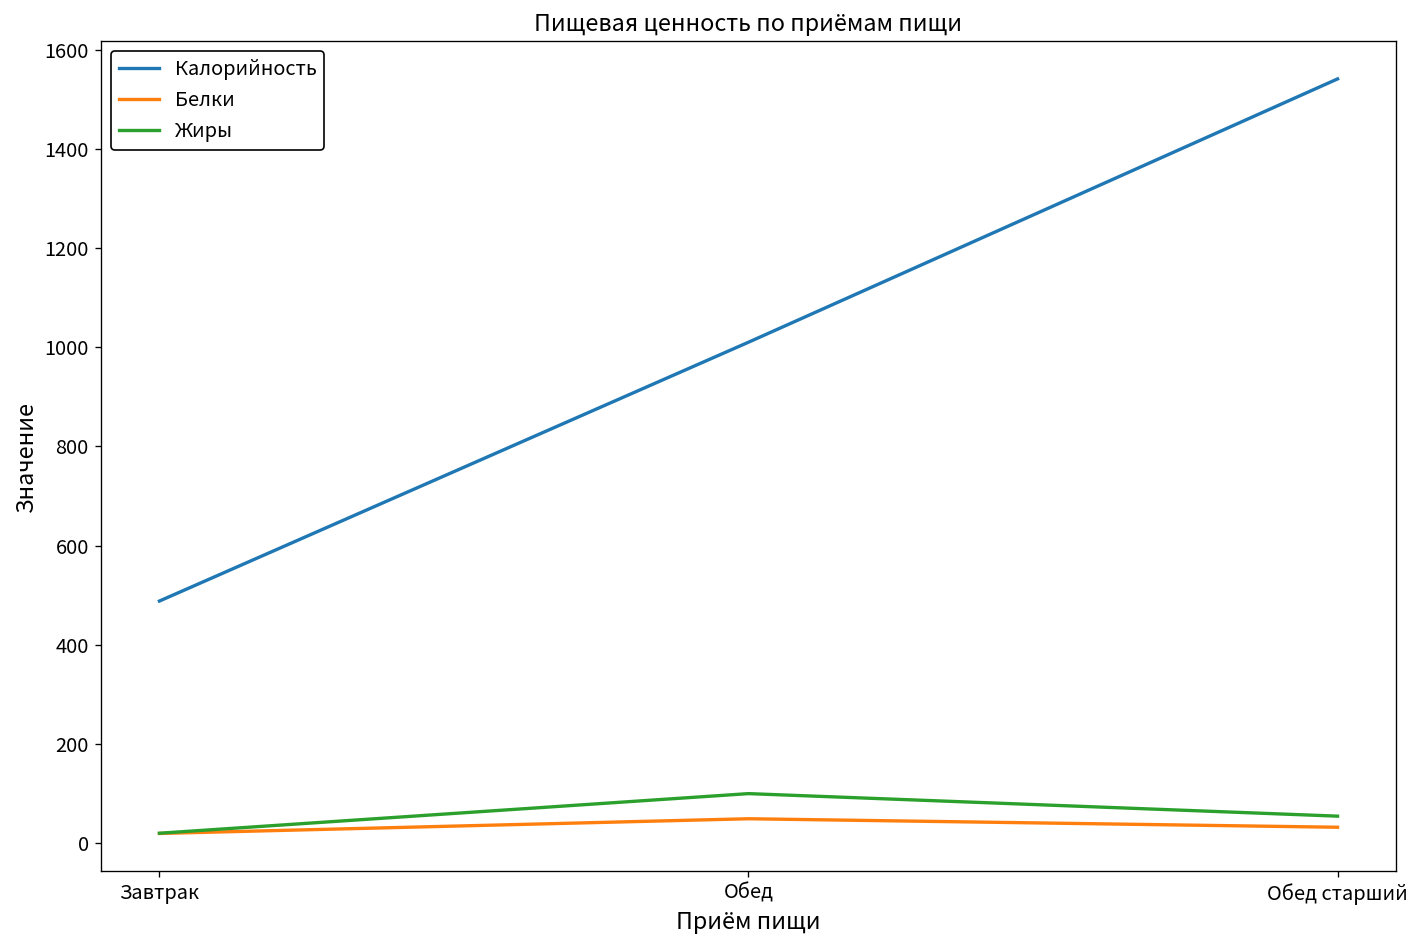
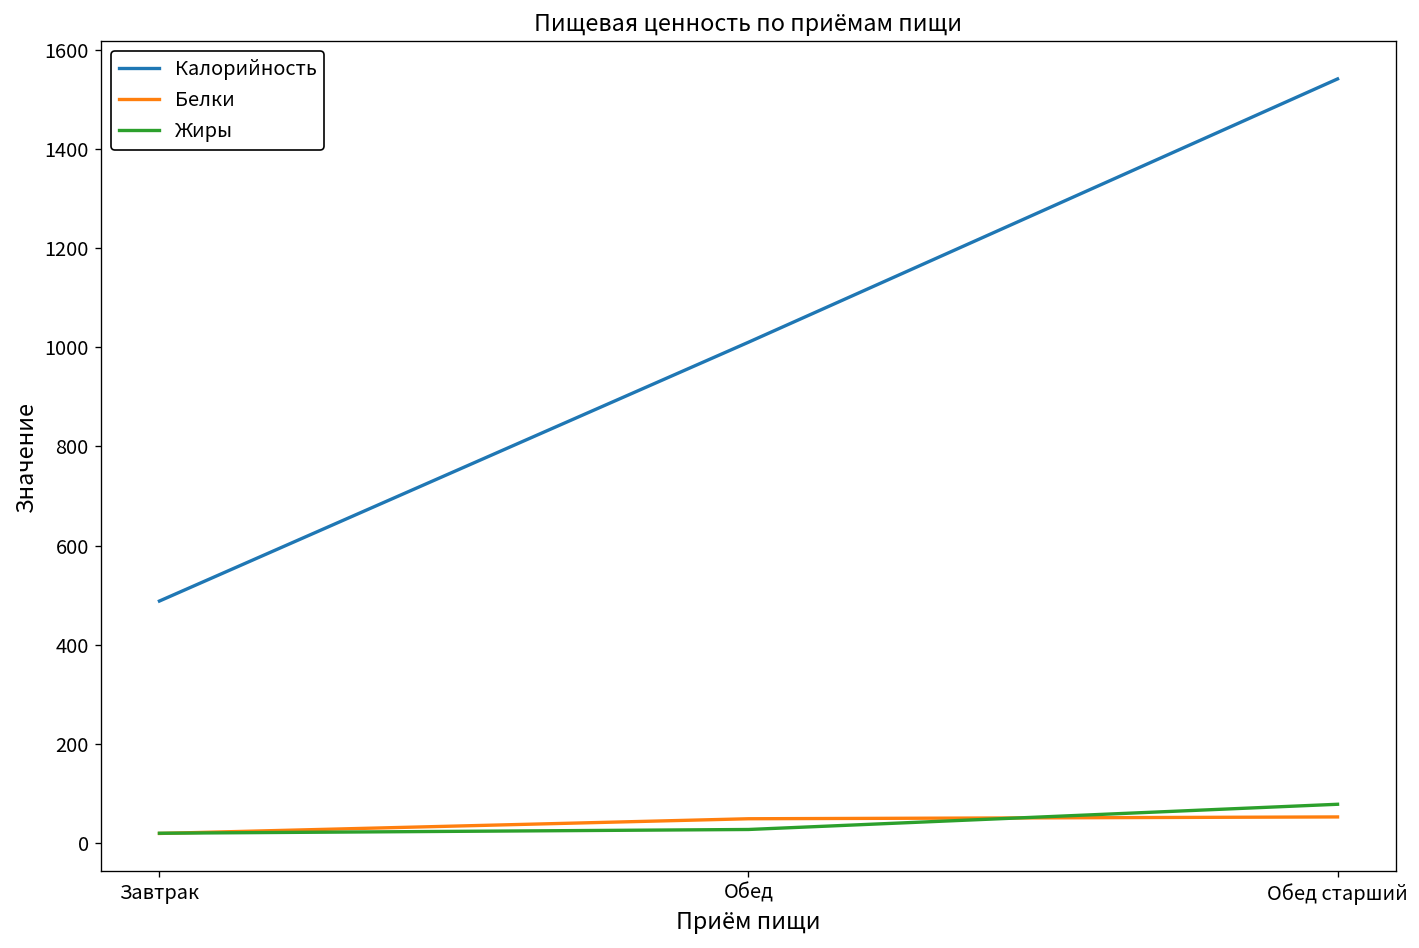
Жиры, Обед: 100 -> 30
Белки, Обед старший: 30 -> 50
Жиры, Обед старший: 50 -> 80
